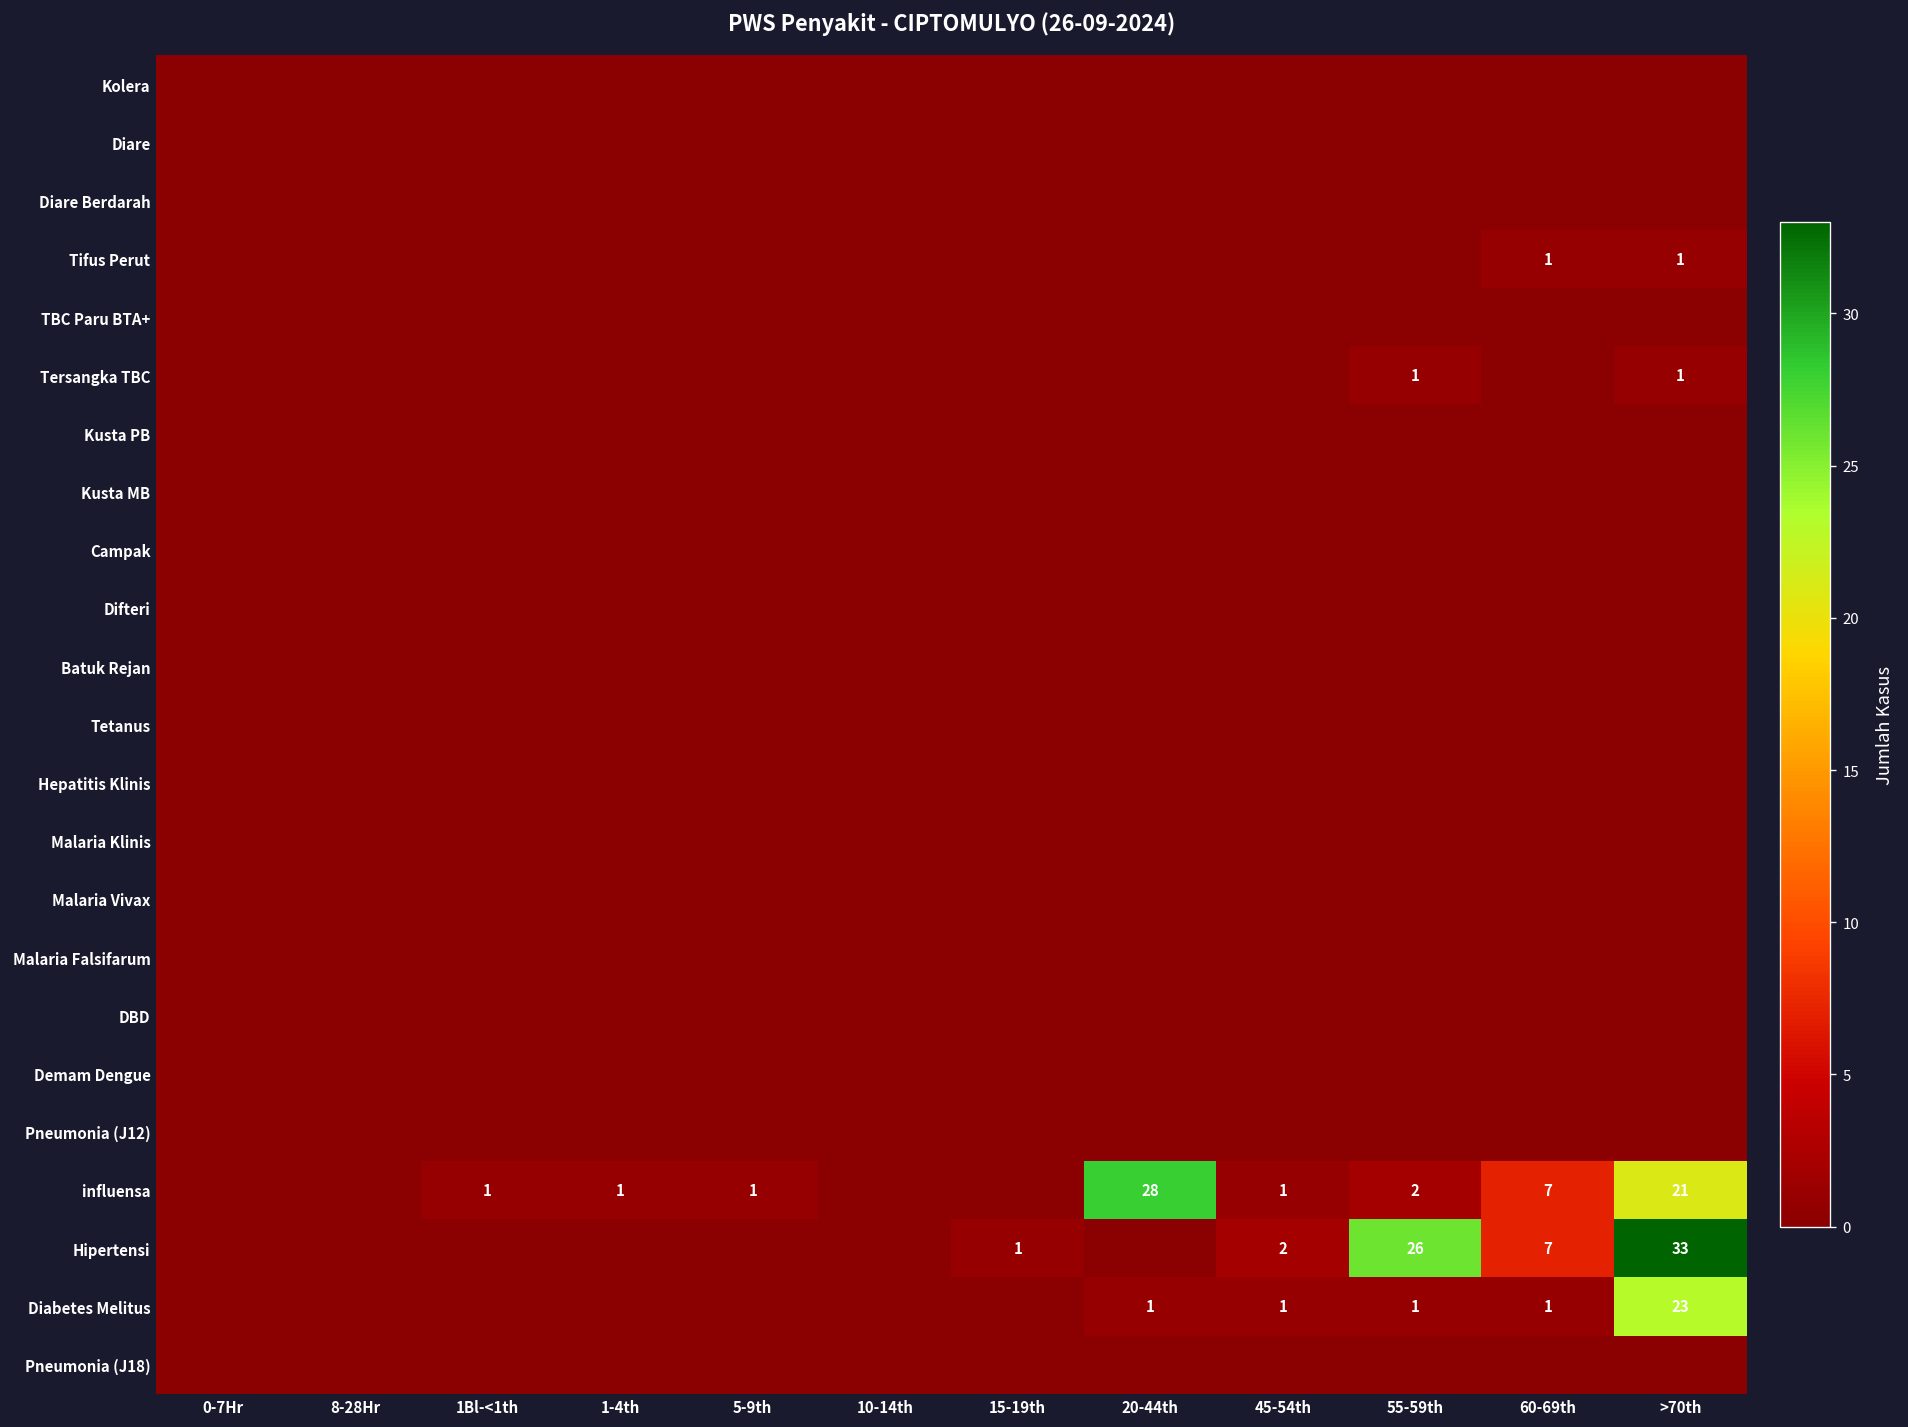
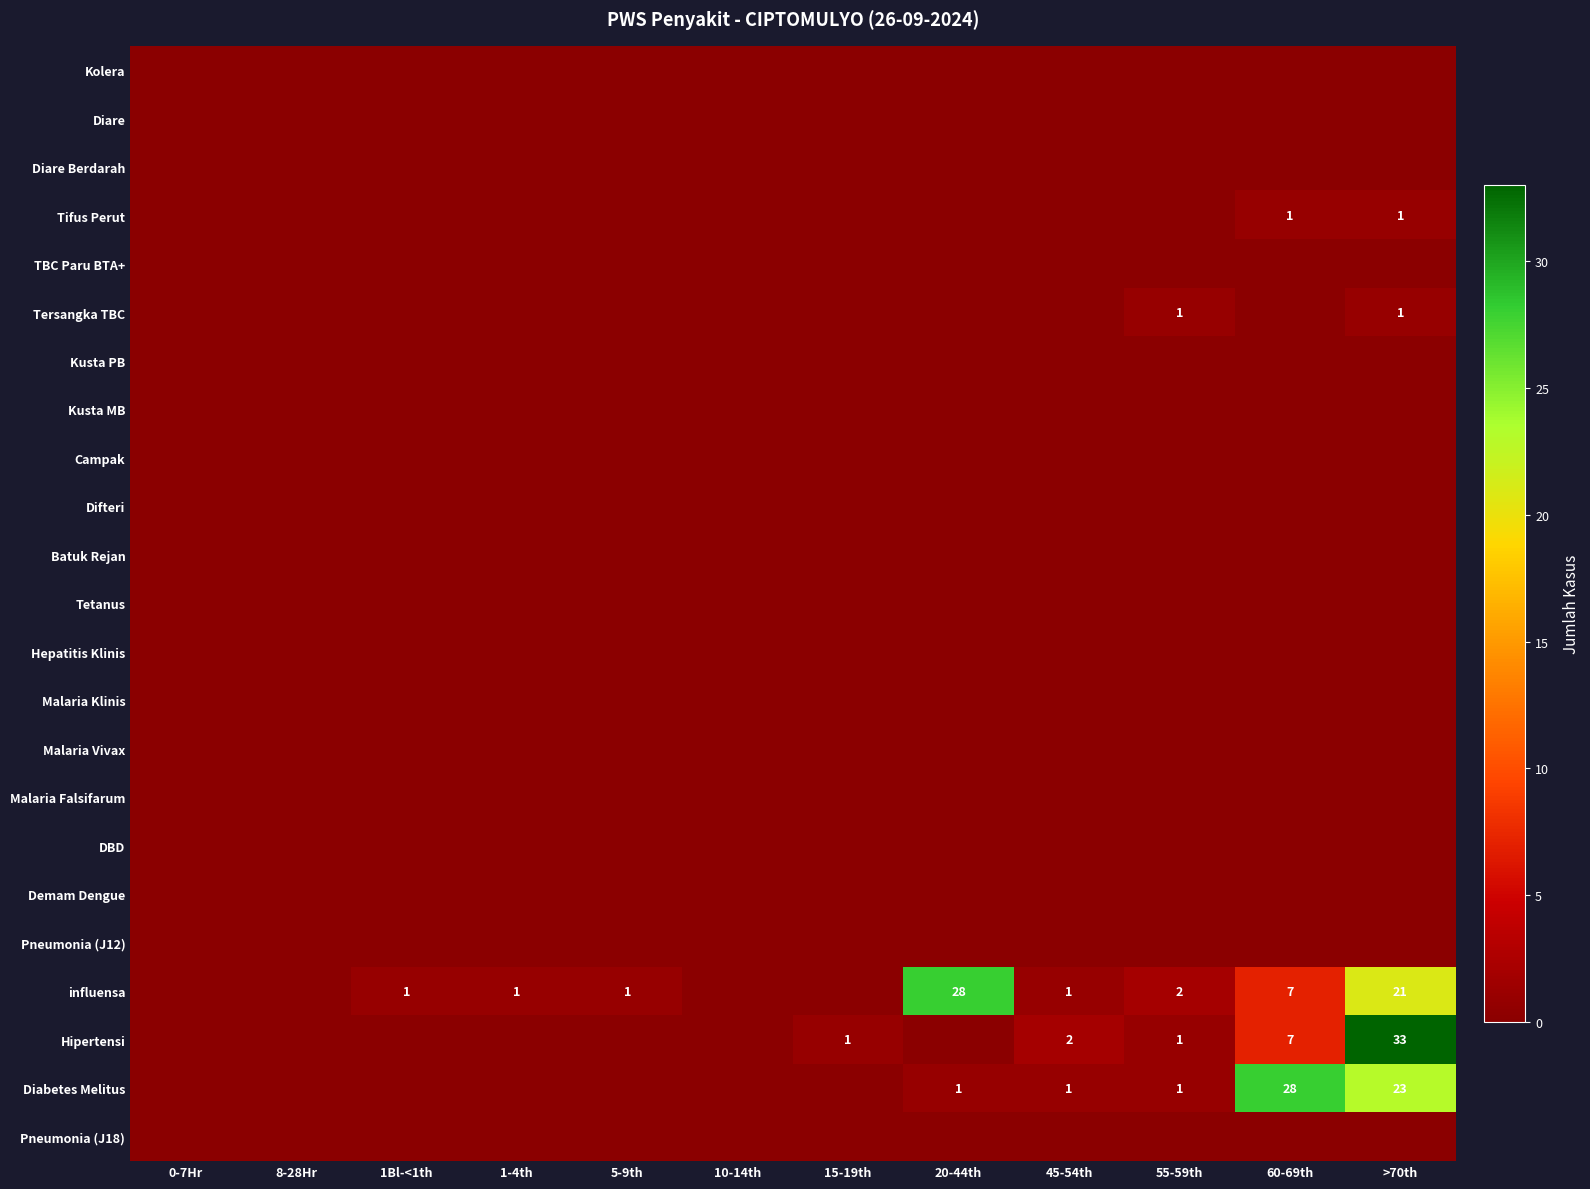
Hipertensi, 55-59th: 26 -> 1
Diabetes Melitus, 60-69th: 1 -> 28
